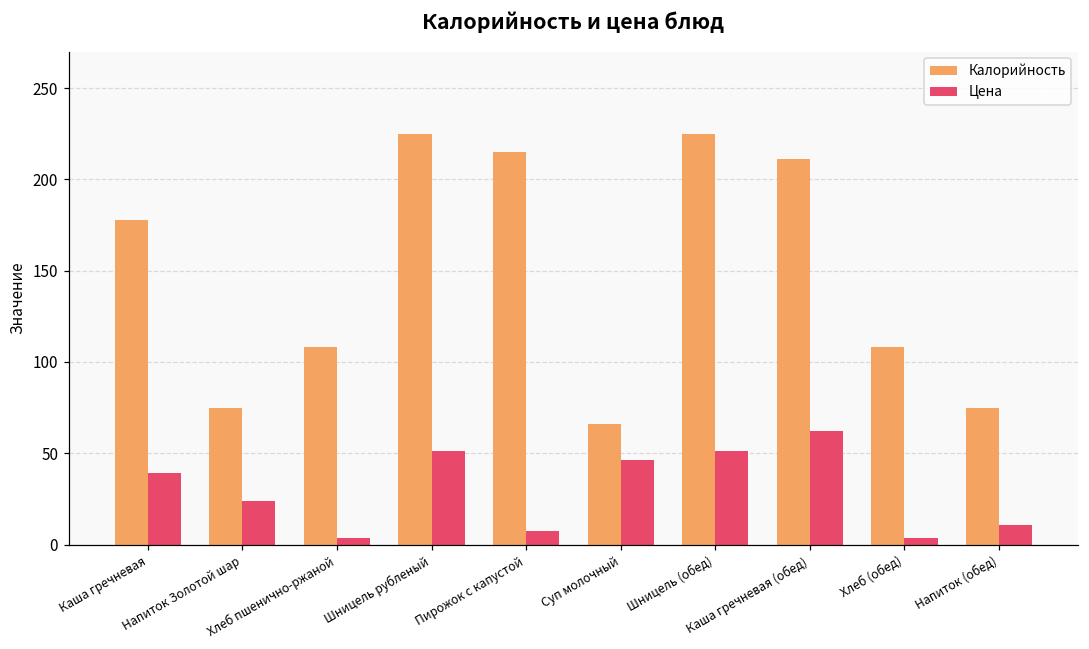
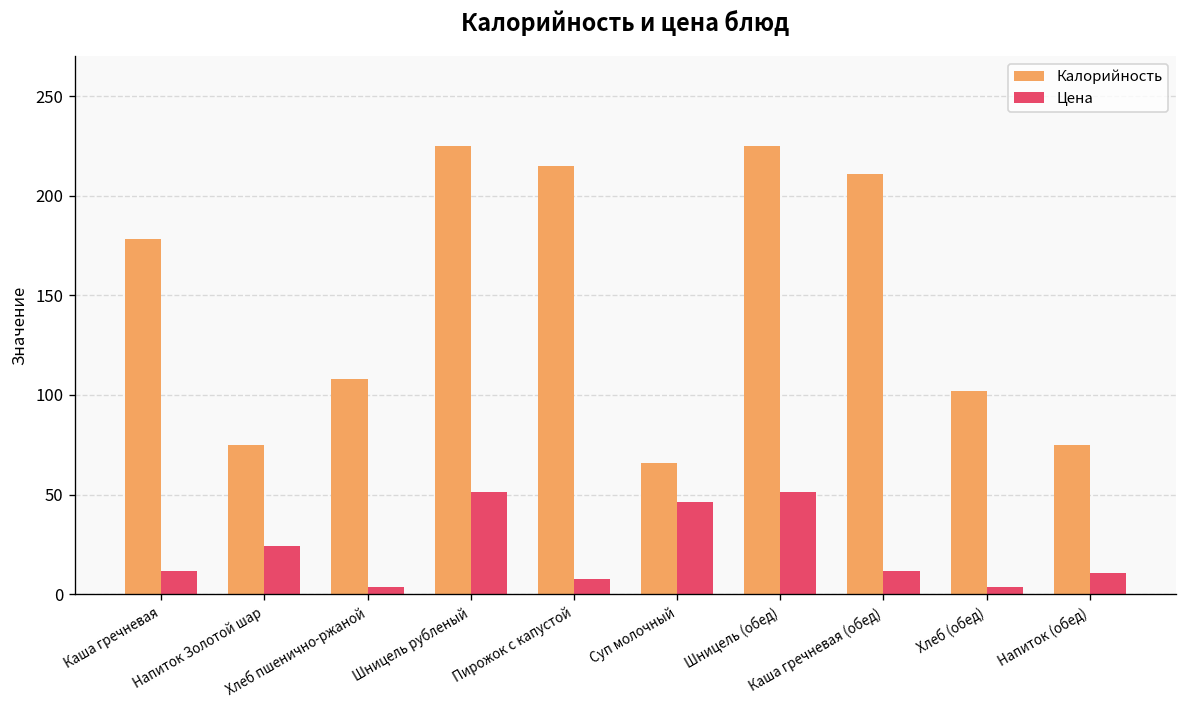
Цена, Каша гречневая: 39 -> 12
Цена, Каша гречневая (обед): 62 -> 12
Калорийность, Хлеб (обед): 108 -> 102
